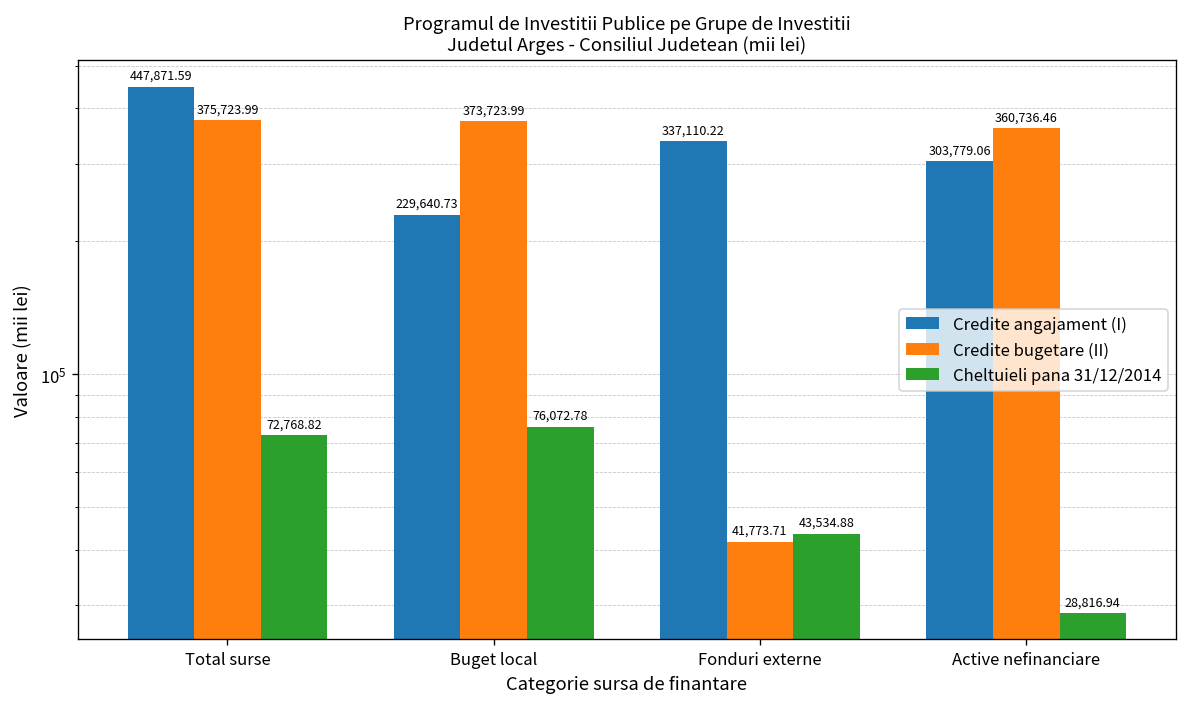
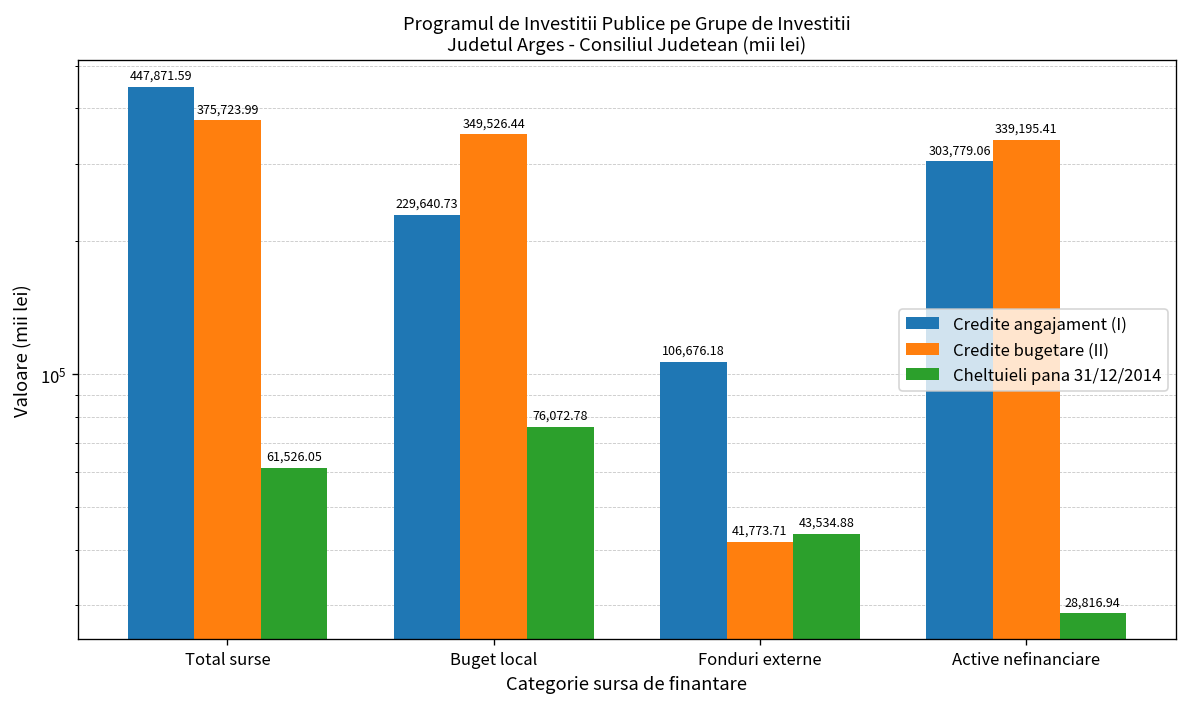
Cheltuieli pana 31/12/2014, Total surse: 72,768.82 -> 61,526.05
Credite bugetare (II), Buget local: 373,723.99 -> 349,526.44
Credite angajament (I), Fonduri externe: 337,110.22 -> 106,676.18
Credite bugetare (II), Active nefinanciare: 360,736.46 -> 339,195.41
